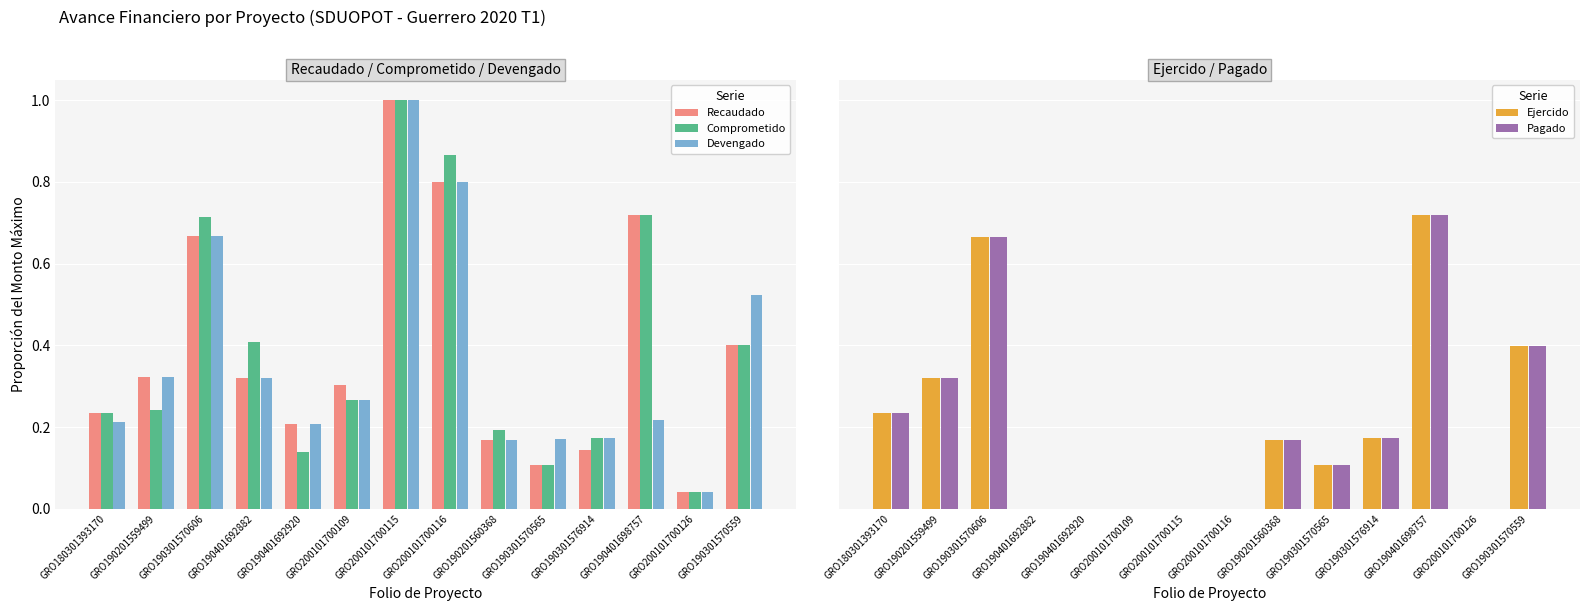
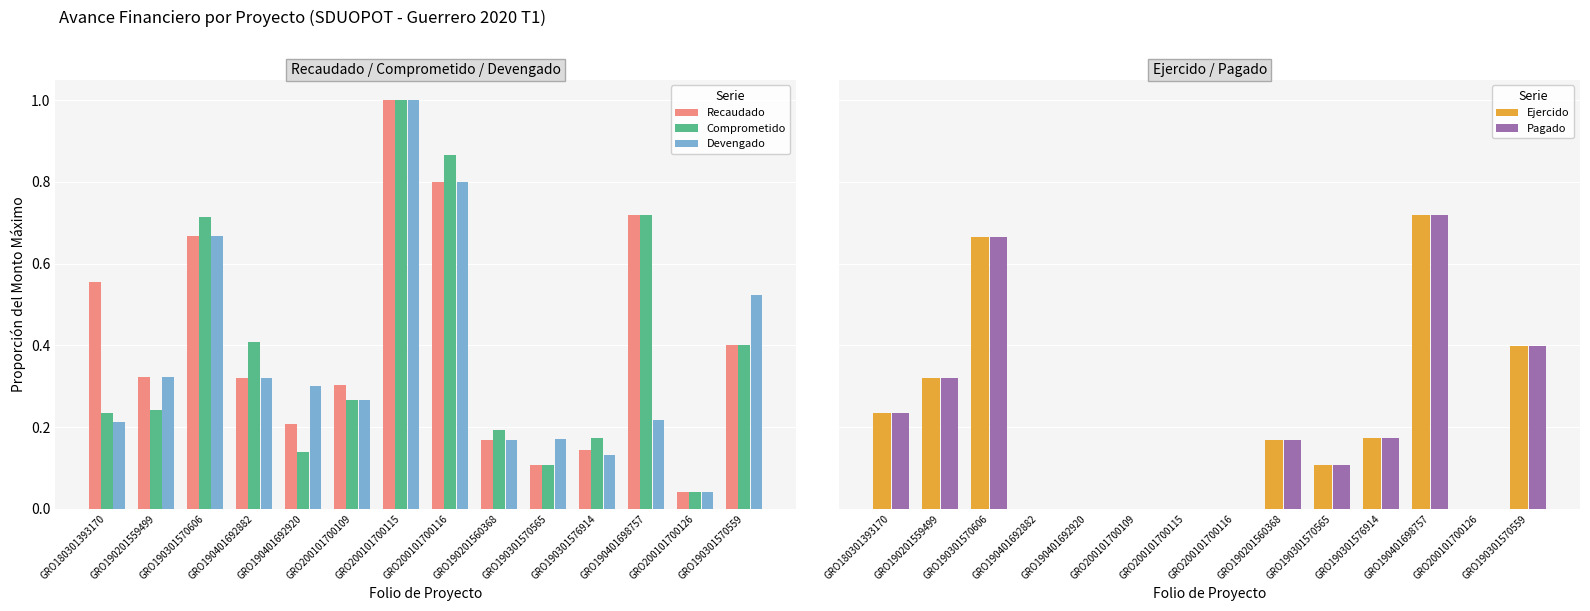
Recaudado / Comprometido / Devengado, Recaudado, GRO180301393170: 0.23 -> 0.56
Recaudado / Comprometido / Devengado, Devengado, GRO190401692920: 0.21 -> 0.30
Recaudado / Comprometido / Devengado, Devengado, GRO190301576914: 0.17 -> 0.13
